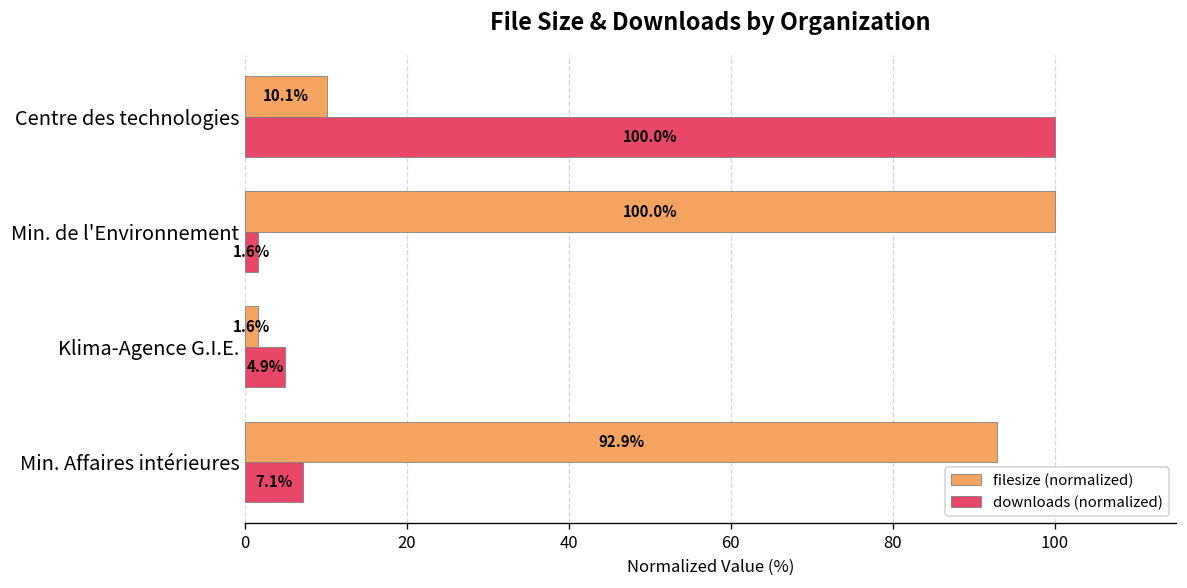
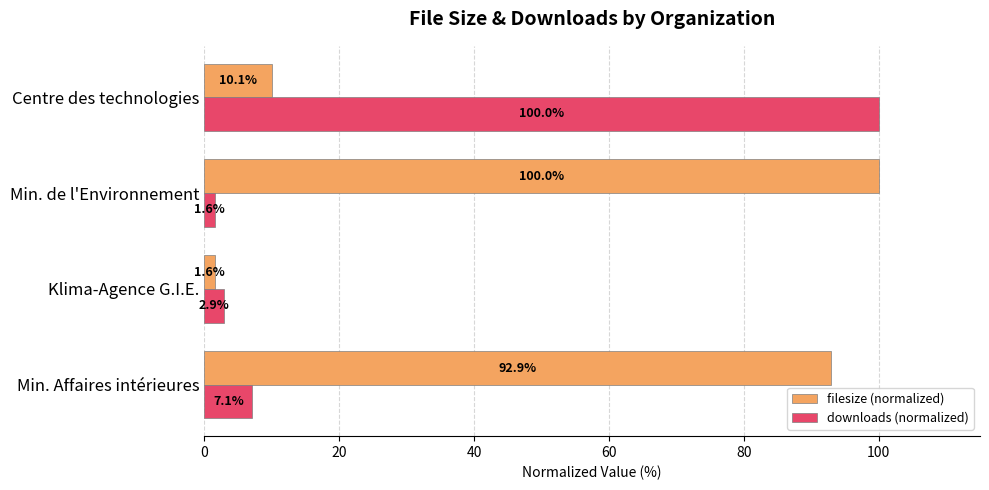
downloads (normalized), Klima-Agence G.I.E.: 4.9% -> 2.9%
